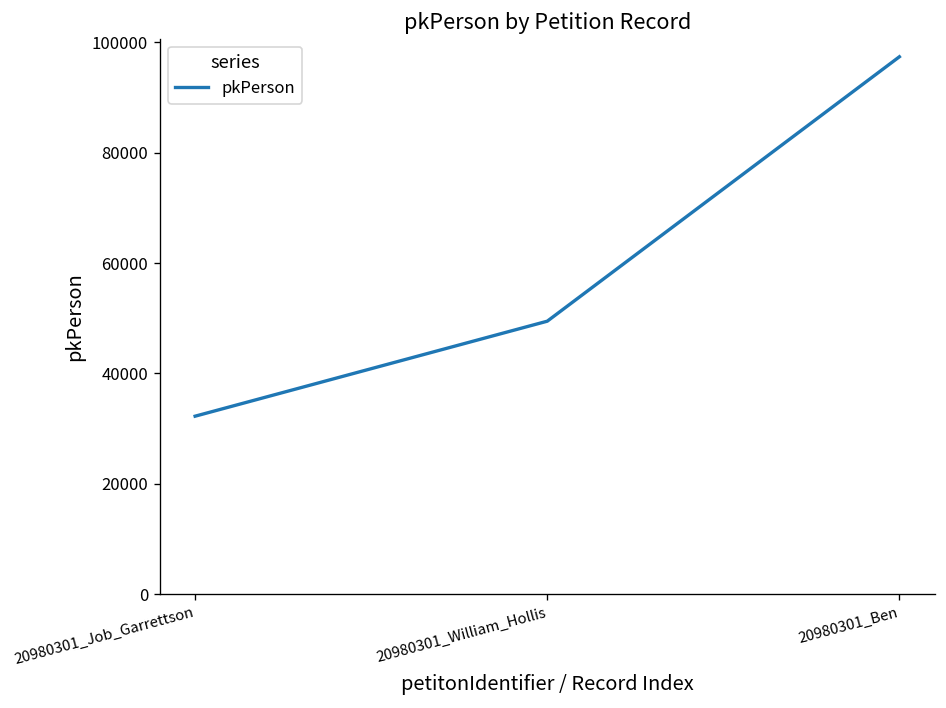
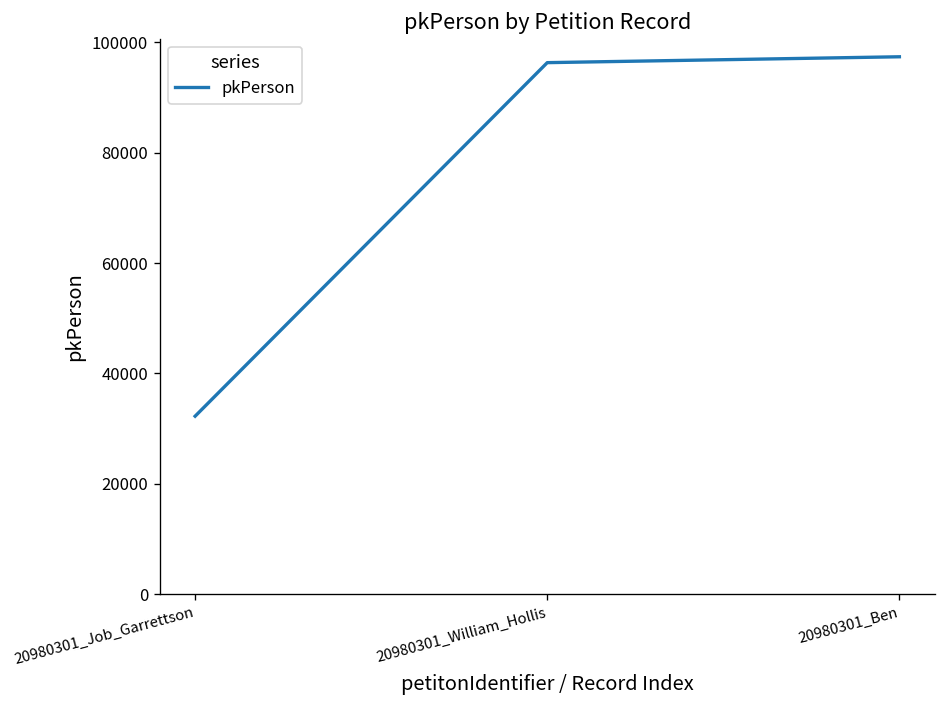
20980301_William_Hollis: 49000 -> 96000
